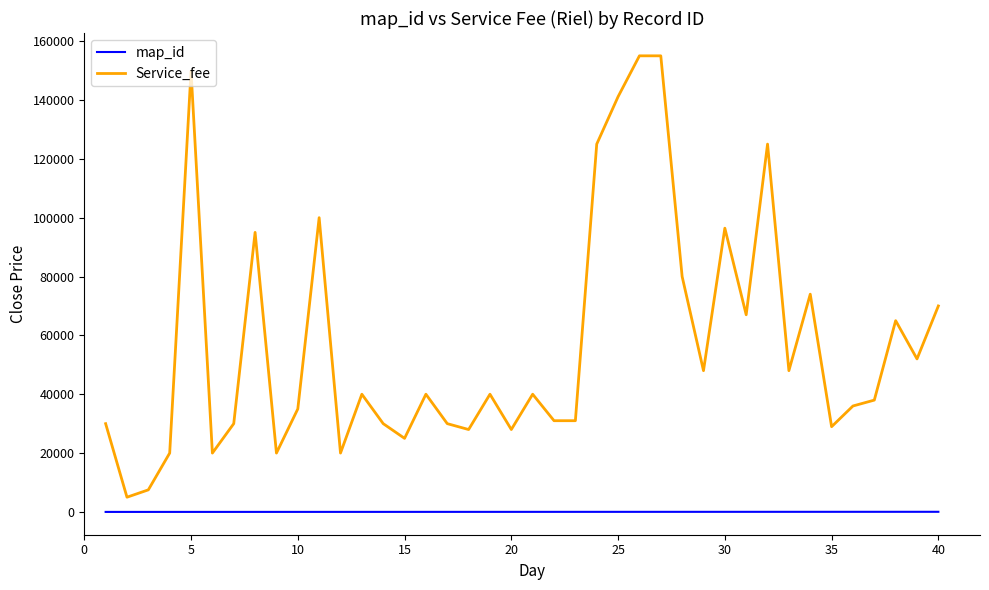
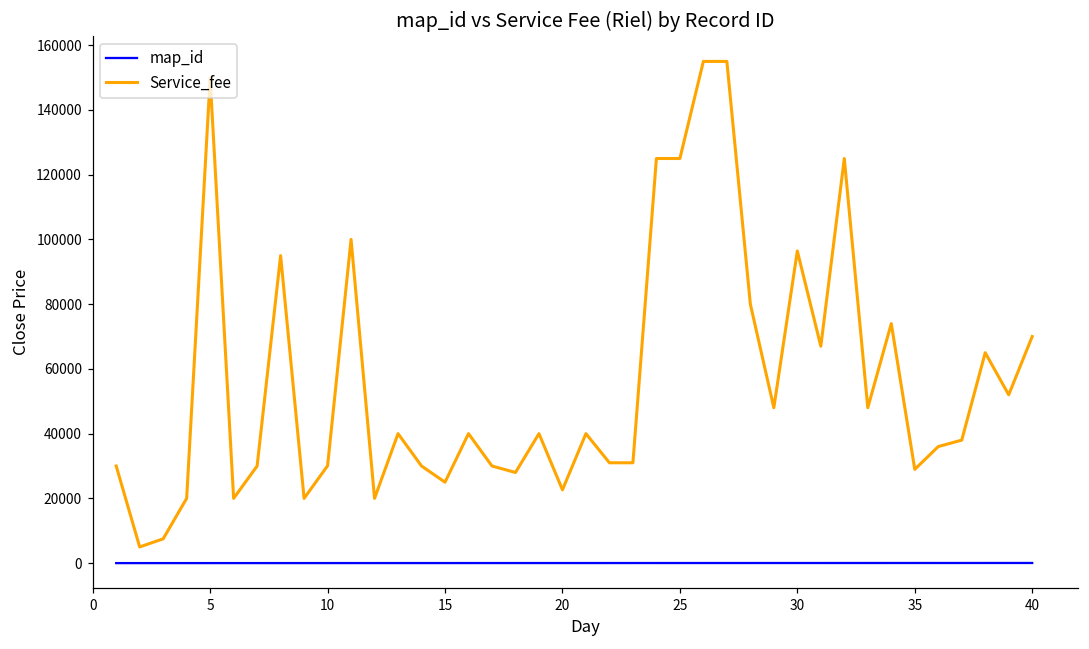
Service_fee, 10: 35000 -> 30000
Service_fee, 20: 28000 -> 23000
Service_fee, 25: 141000 -> 125000
